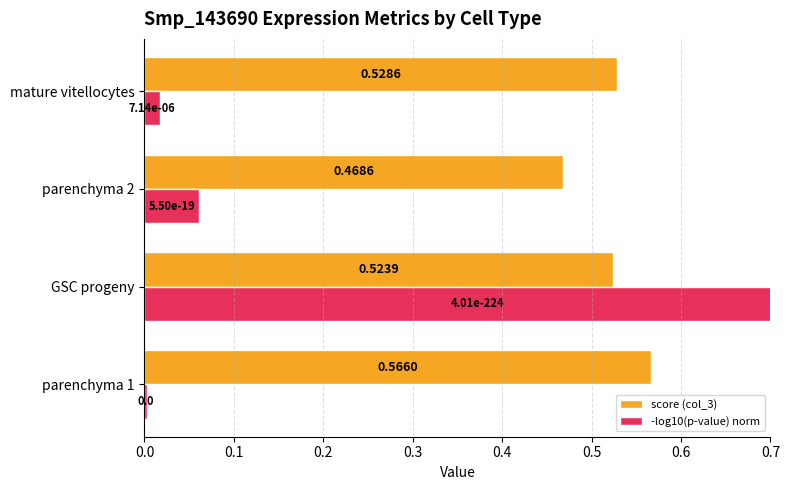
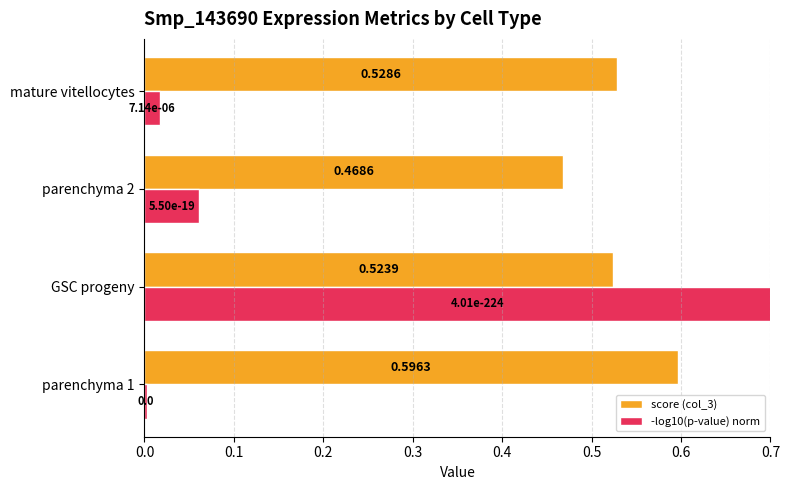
score (col_3), parenchyma 1: 0.5660 -> 0.5963
